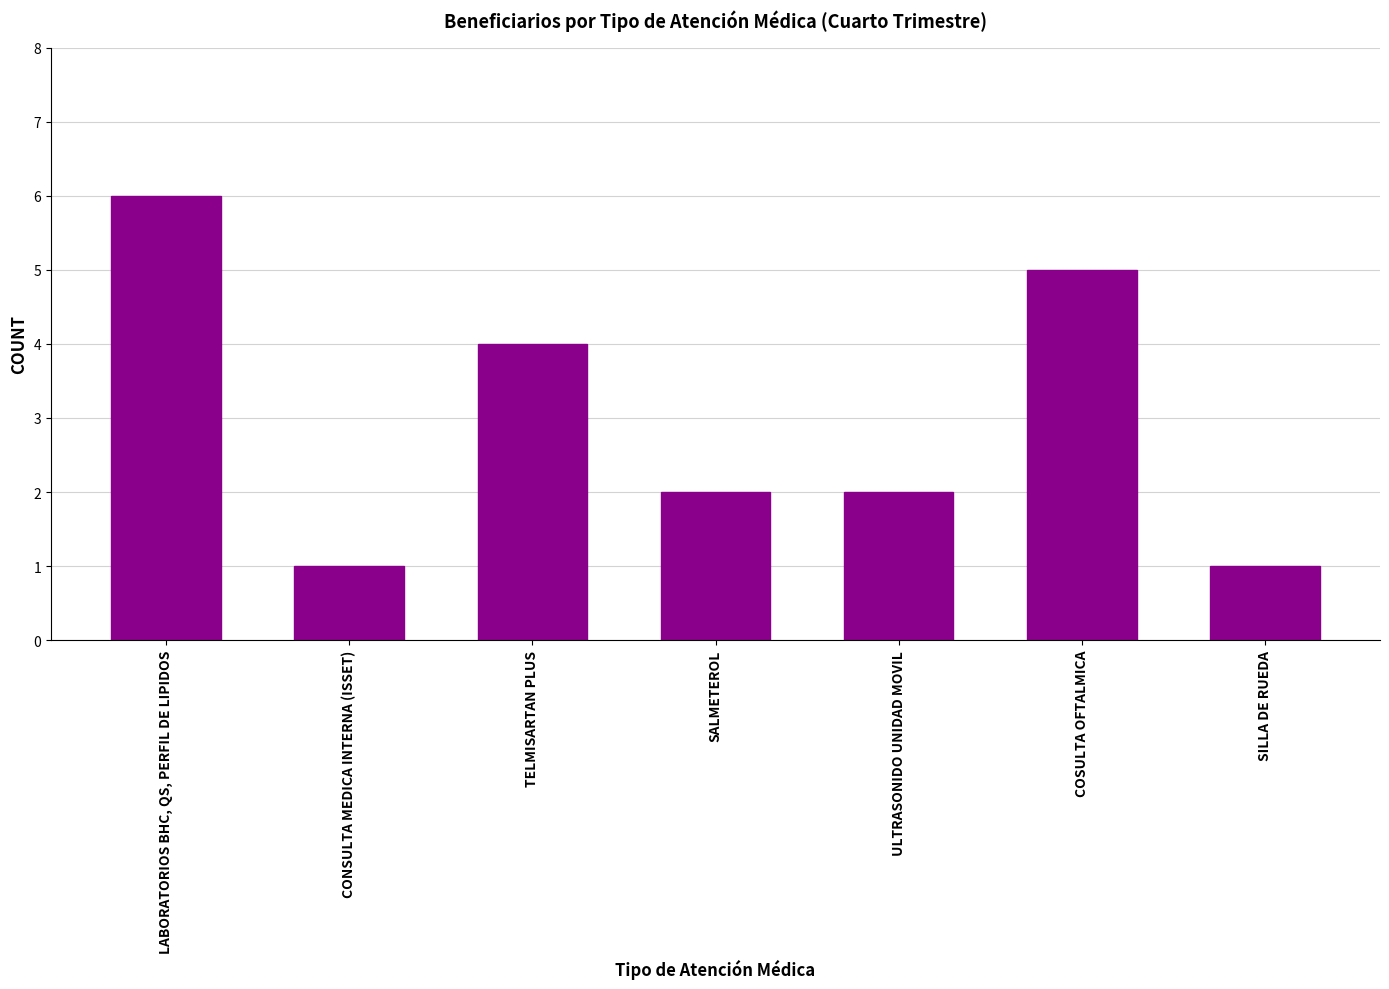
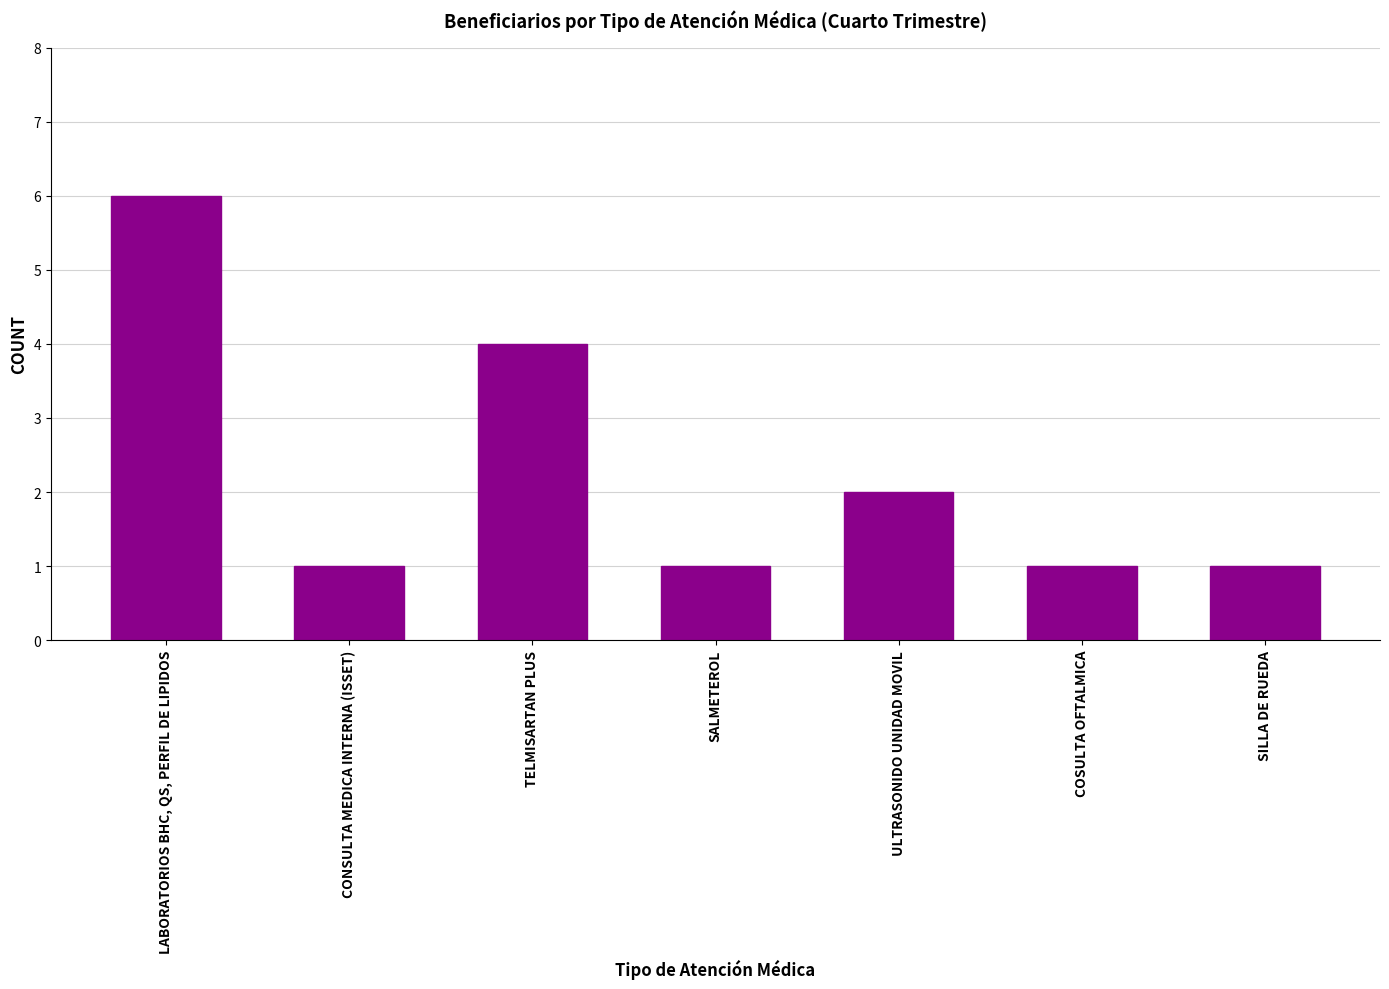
SALMETEROL: 2 -> 1
COSULTA OFTALMICA: 5 -> 1
